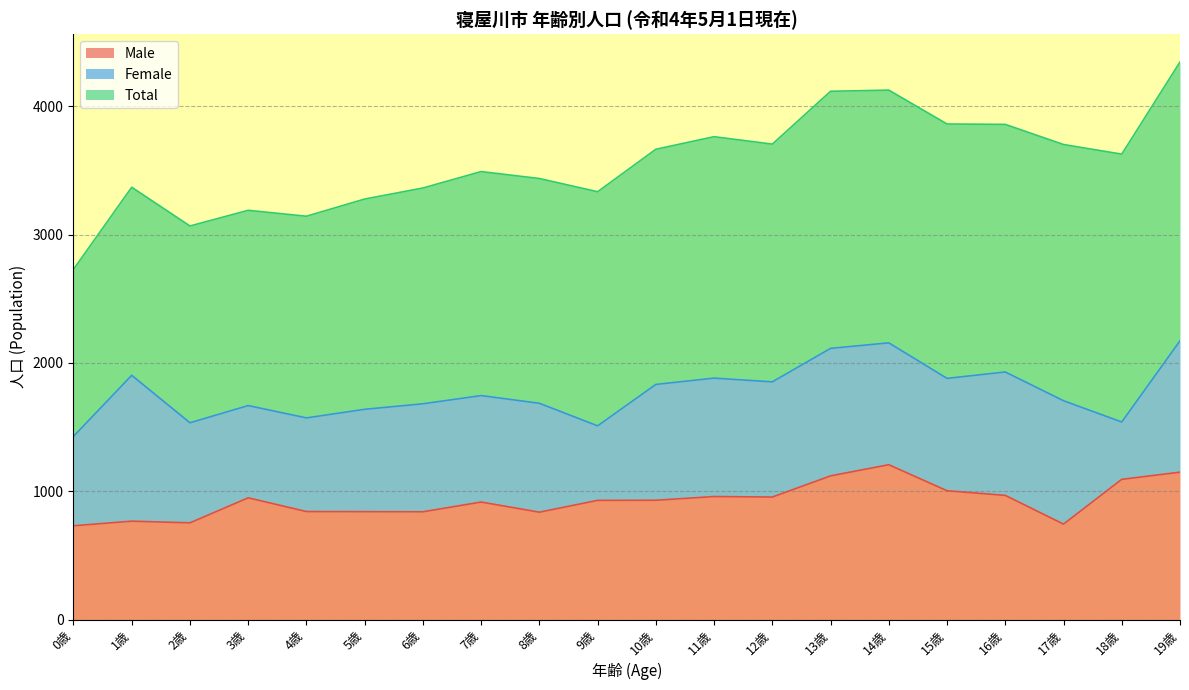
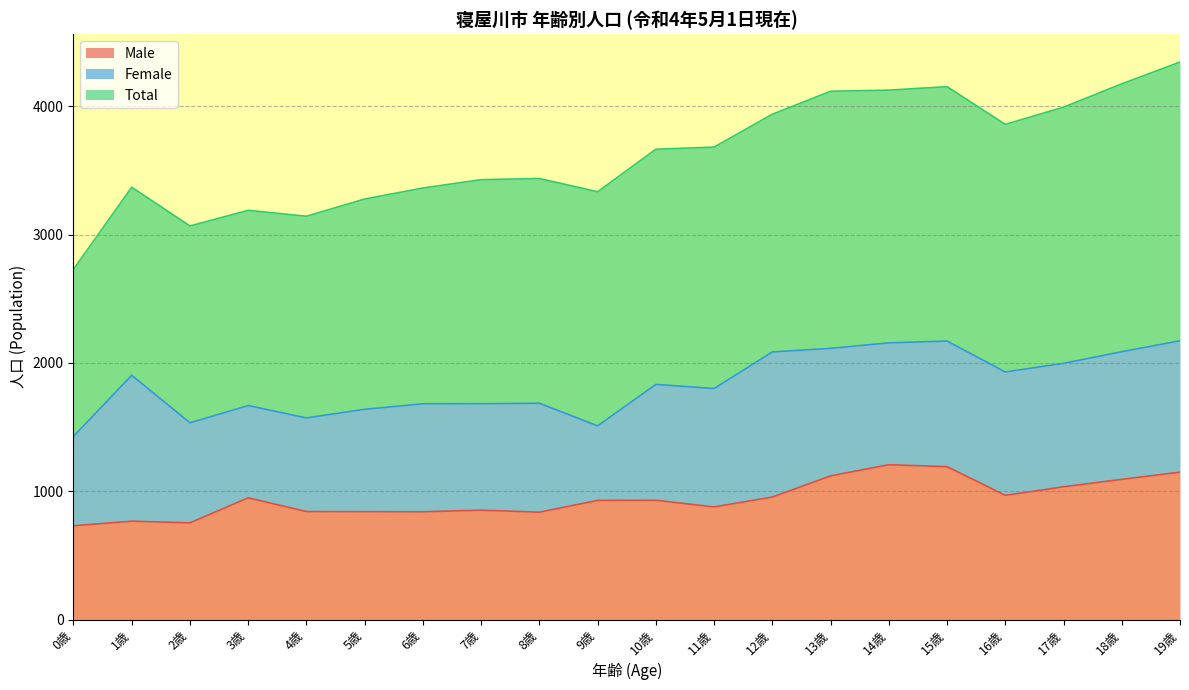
Male, 7歳: 920 -> 850
Male, 11歳: 960 -> 880
Female, 12歳: 900 -> 1130
Male, 15歳: 1000 -> 1190
Female, 15歳: 880 -> 980
Male, 17歳: 740 -> 1040
Female, 18歳: 450 -> 1000
